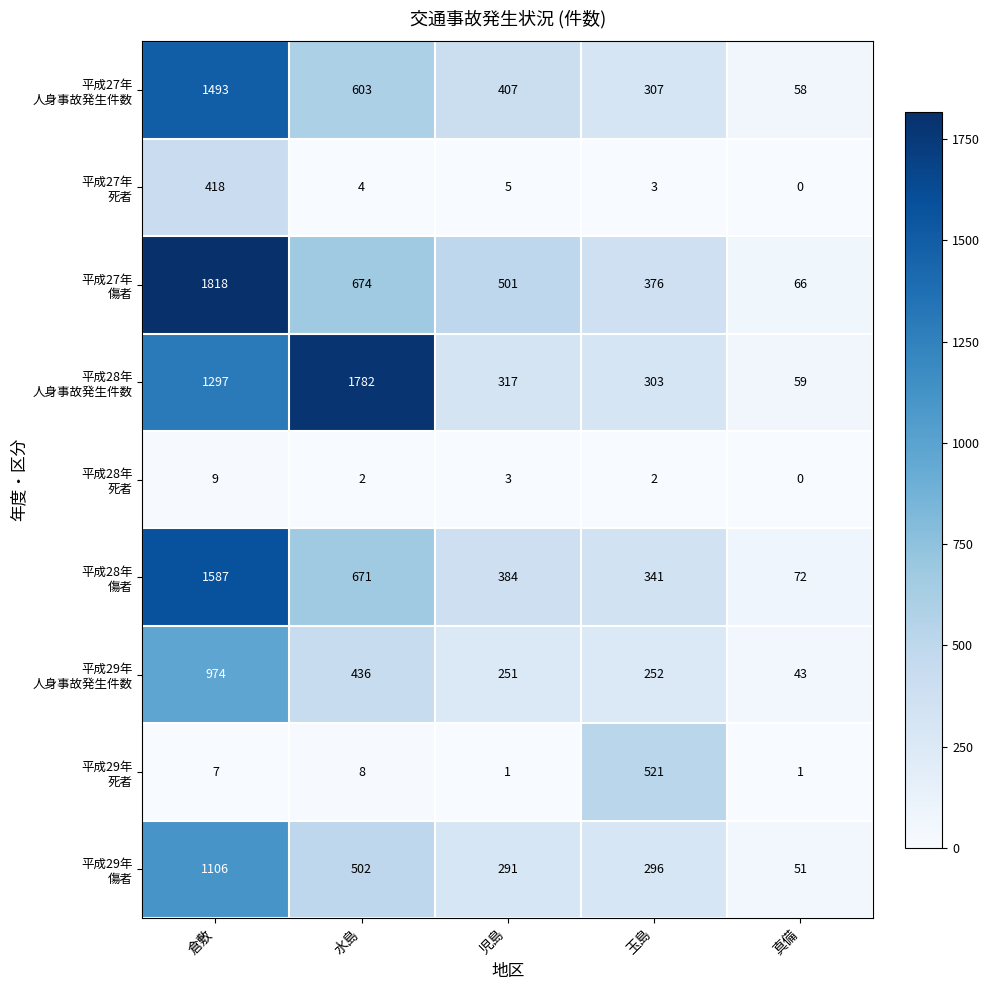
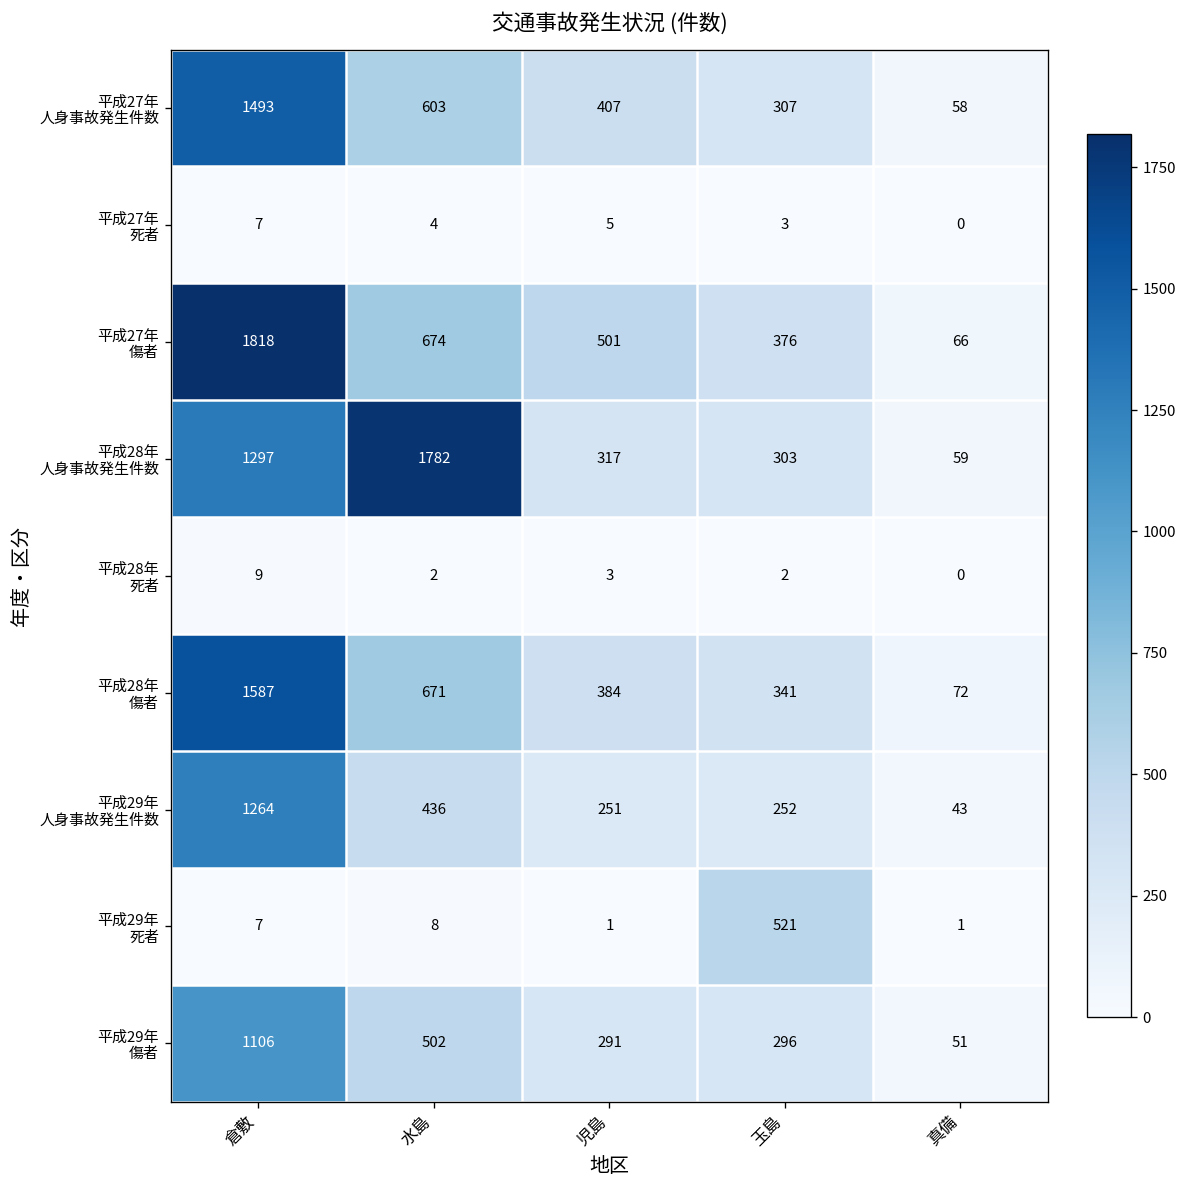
平成27年 死者, 倉敷: 418 -> 7
平成29年 人身事故発生件数, 倉敷: 974 -> 1264
